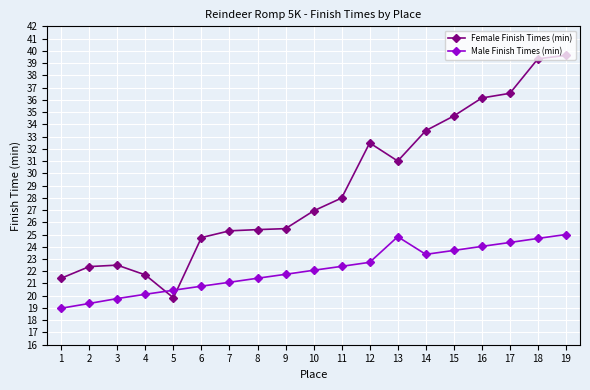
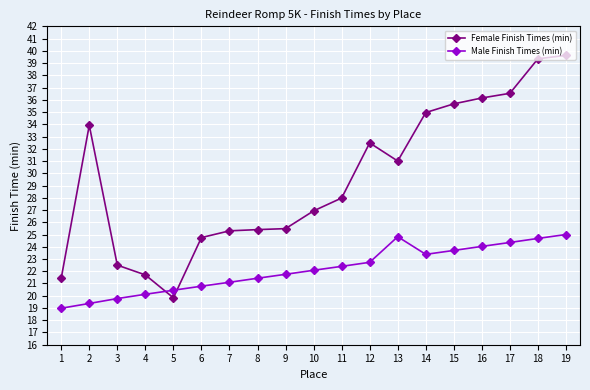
Female Finish Times (min), 2: 22.4 -> 33.9
Female Finish Times (min), 14: 33.5 -> 35.0
Female Finish Times (min), 15: 34.7 -> 35.7
